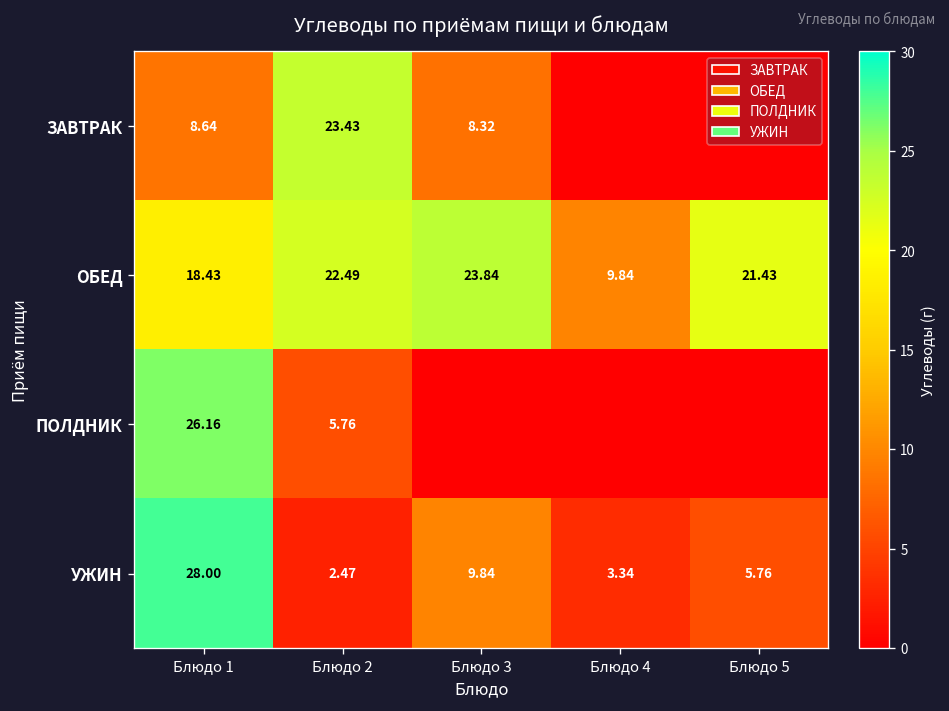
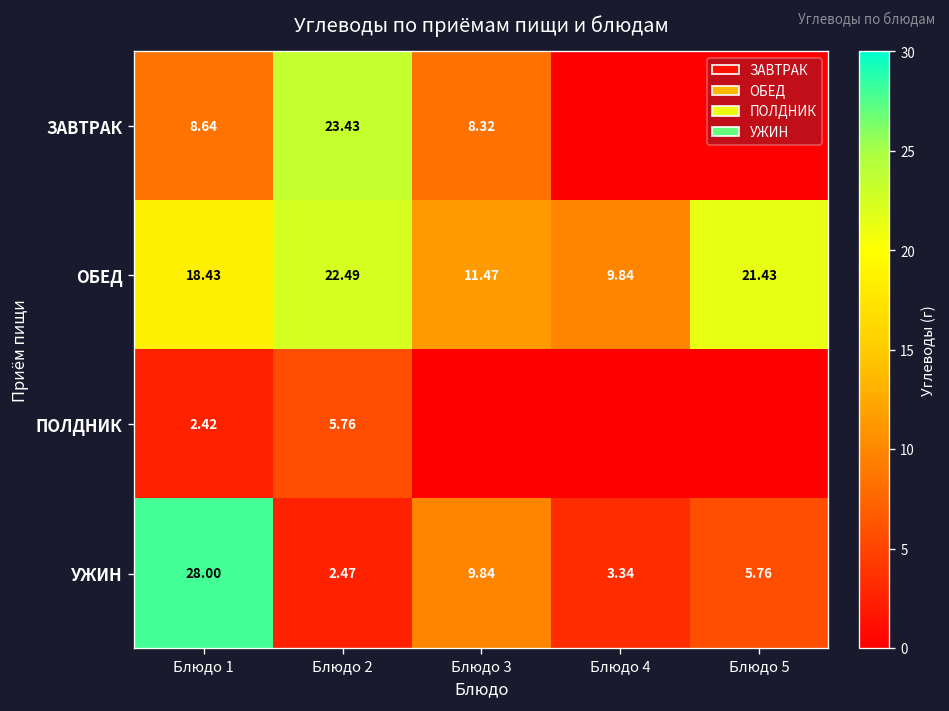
ОБЕД, Блюдо 3: 23.84 -> 11.47
ПОЛДНИК, Блюдо 1: 26.16 -> 2.42
